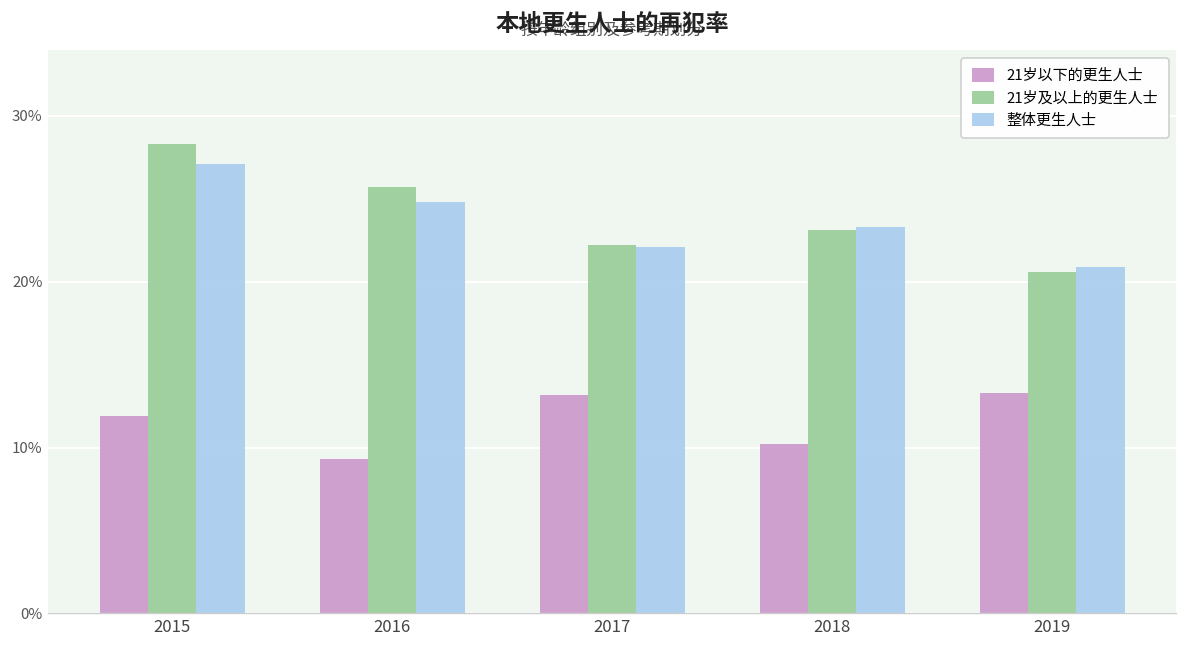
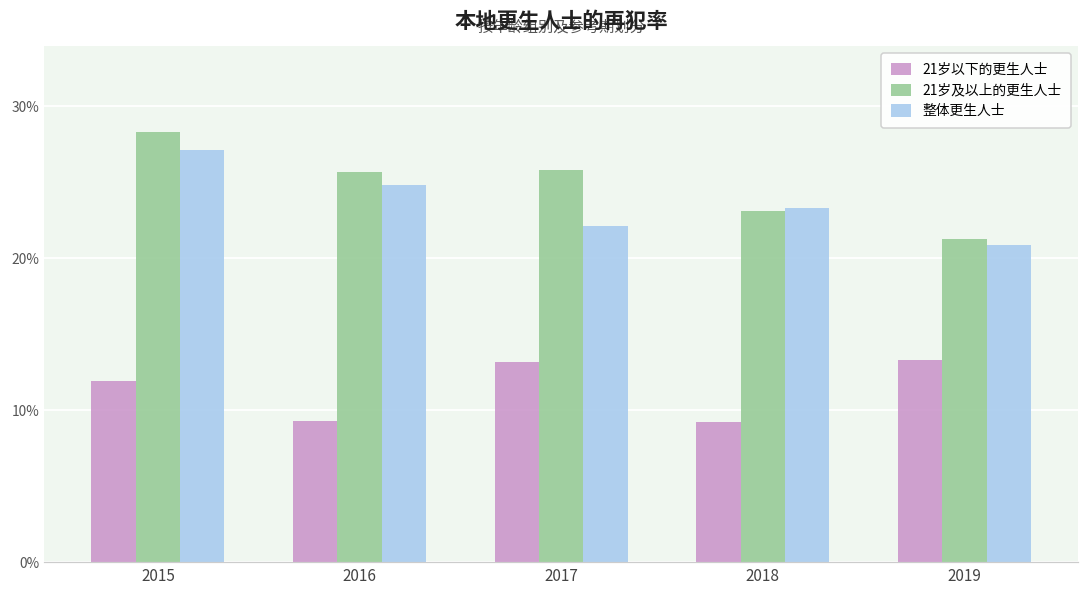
21岁及以上的更生人士, 2017: 22.2% -> 25.8%
21岁以下的更生人士, 2018: 10.2% -> 9.2%
21岁及以上的更生人士, 2019: 20.6% -> 21.3%
